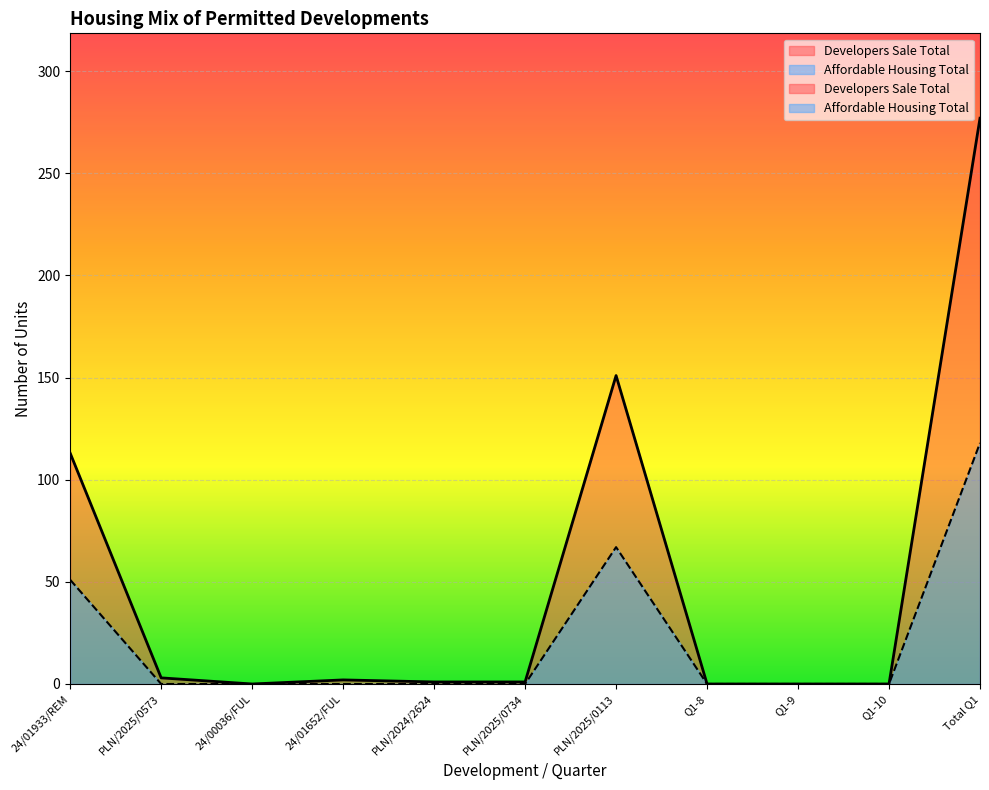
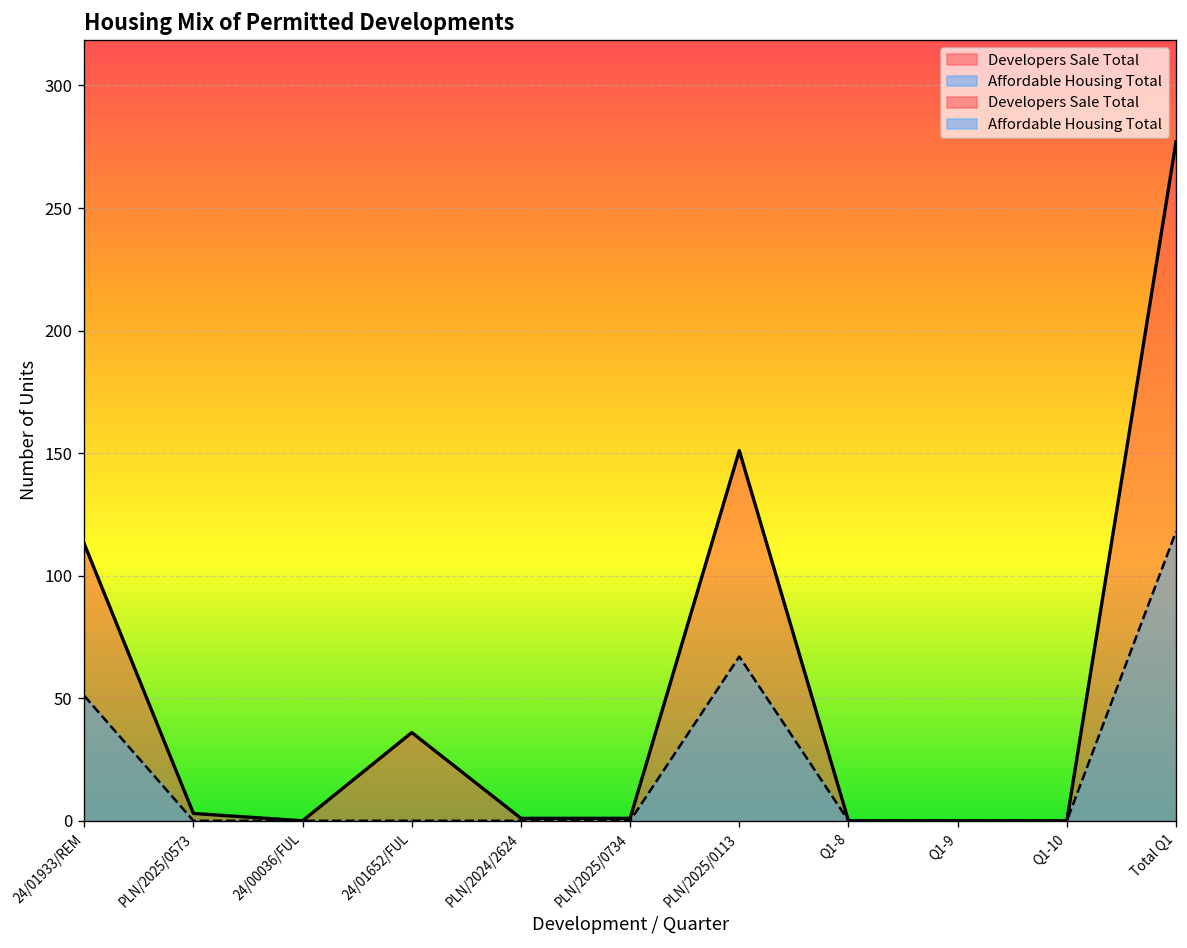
Developers Sale Total, 24/01652/FUL: 2 -> 36
